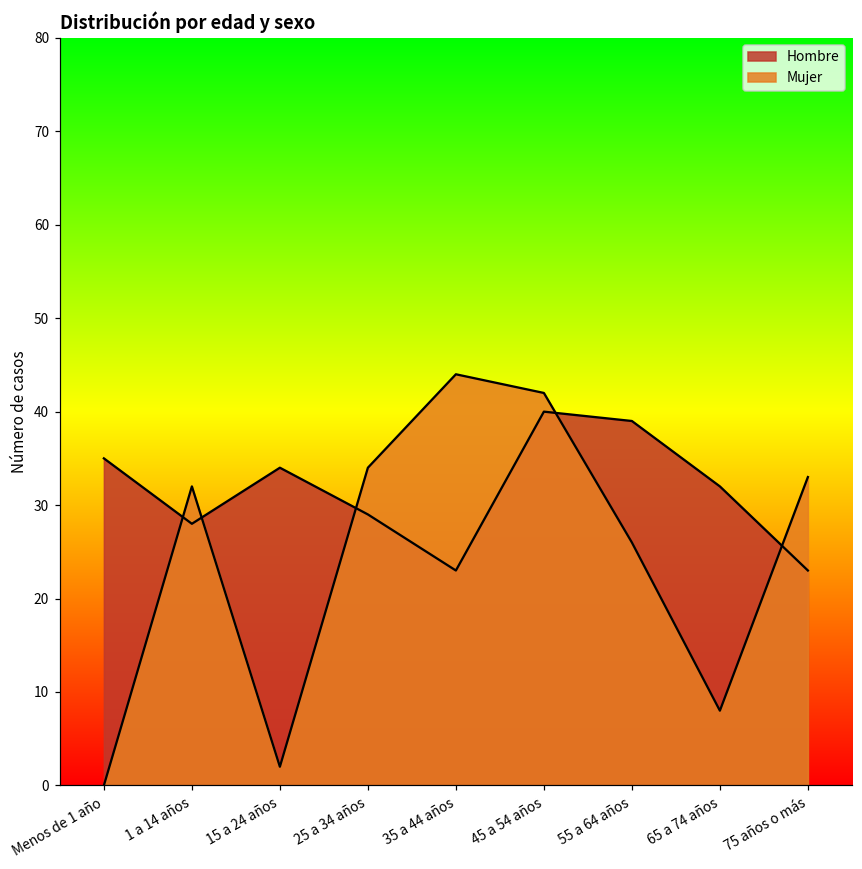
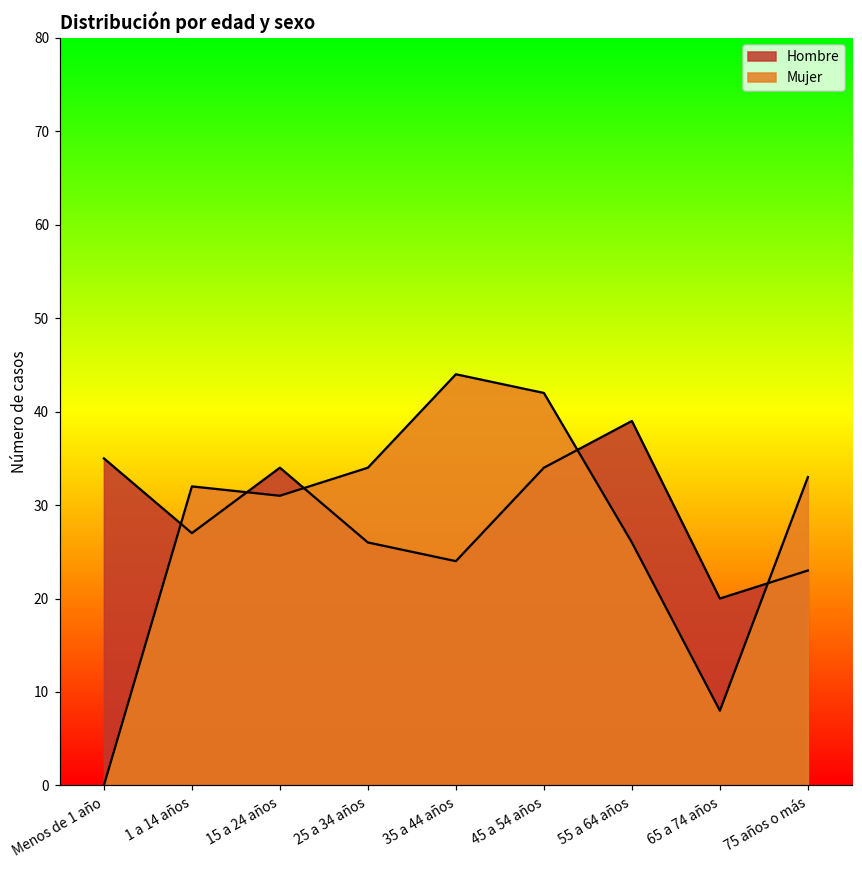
Hombre, 1 a 14 años: 28 -> 27
Mujer, 15 a 24 años: 2 -> 31
Hombre, 25 a 34 años: 29 -> 26
Hombre, 35 a 44 años: 23 -> 24
Hombre, 45 a 54 años: 40 -> 34
Hombre, 65 a 74 años: 32 -> 20
